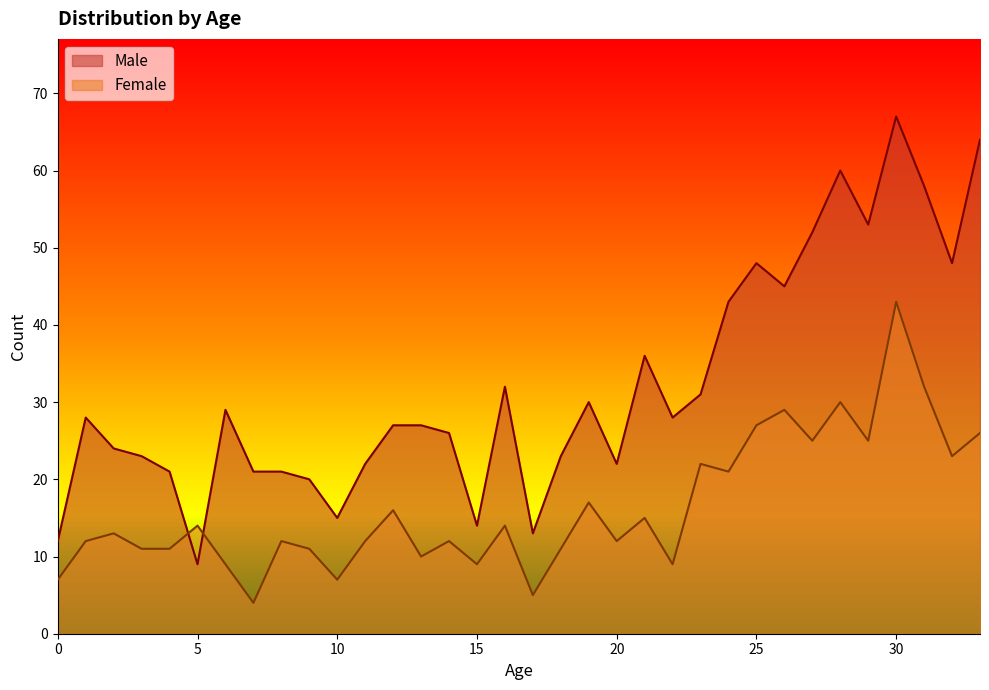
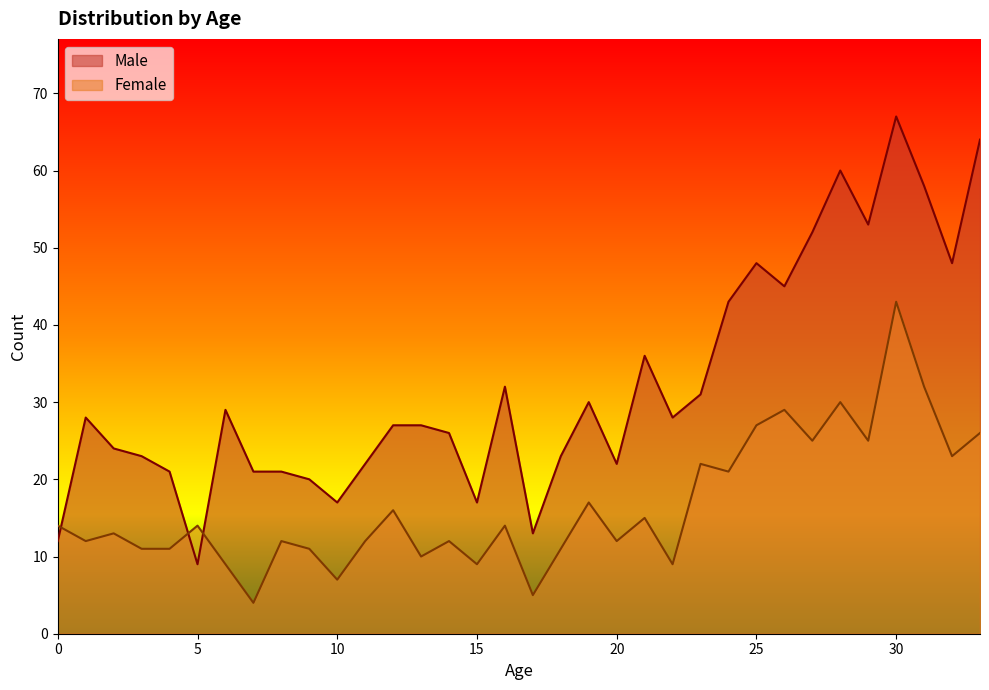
Female, 0: 7 -> 14
Male, 10: 15 -> 17
Male, 15: 14 -> 17
